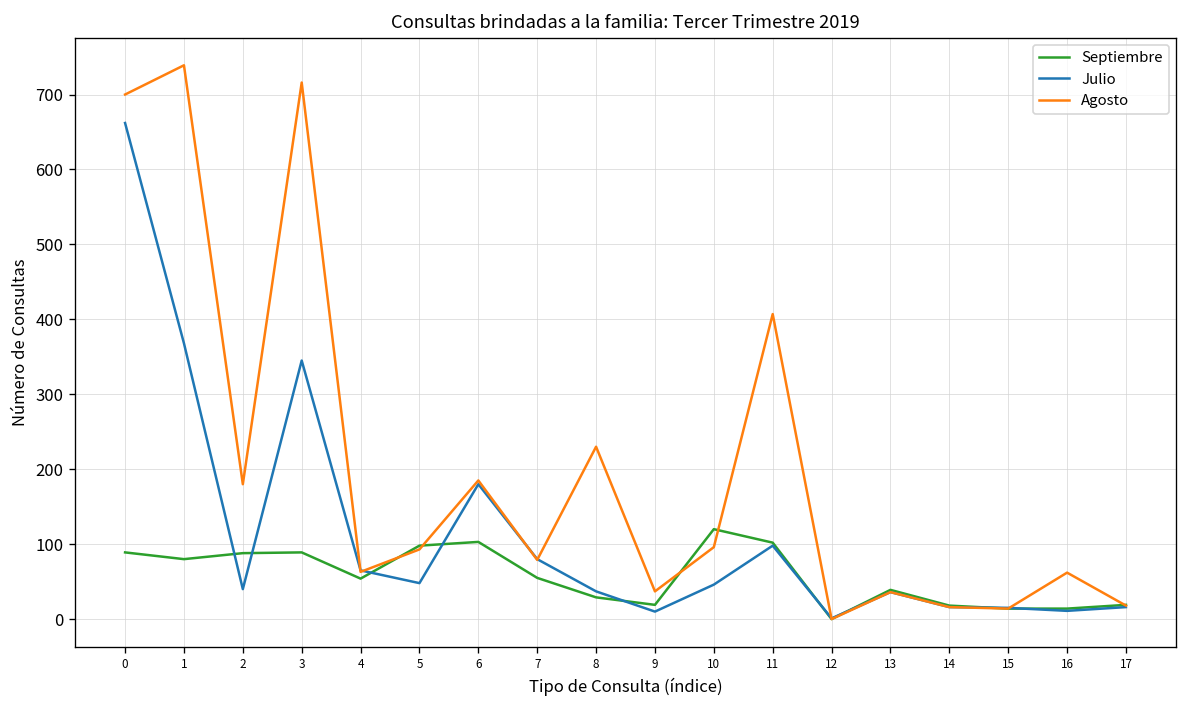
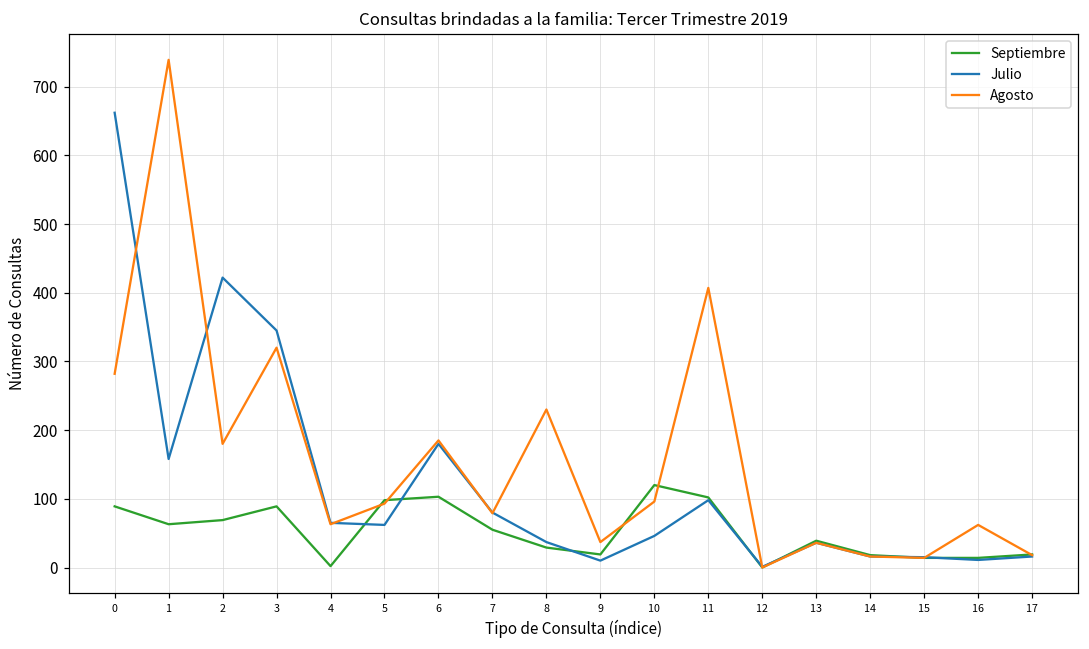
Agosto, 0: 700 -> 280
Septiembre, 1: 80 -> 60
Julio, 1: 370 -> 160
Septiembre, 2: 90 -> 70
Julio, 2: 40 -> 420
Agosto, 3: 720 -> 320
Septiembre, 4: 50 -> 0
Julio, 5: 50 -> 60
